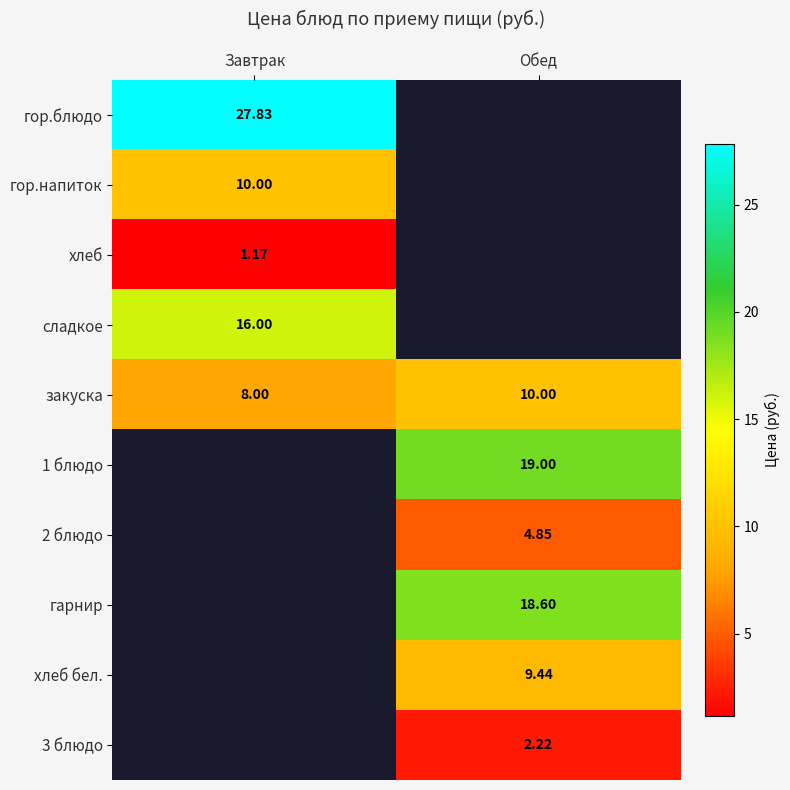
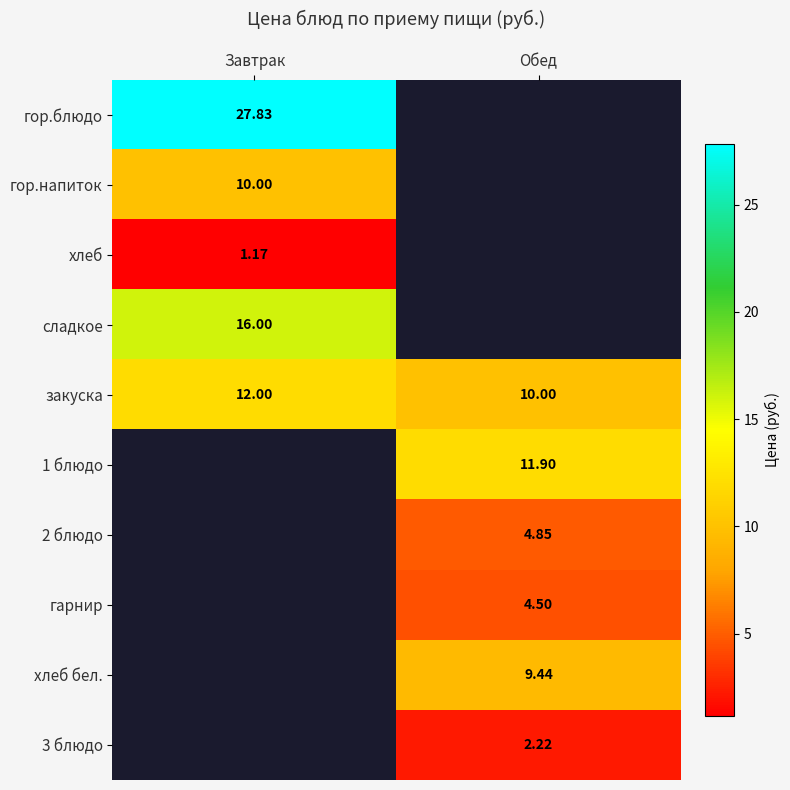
закуска, Завтрак: 8.00 -> 12.00
1 блюдо, Обед: 19.00 -> 11.90
гарнир, Обед: 18.60 -> 4.50
